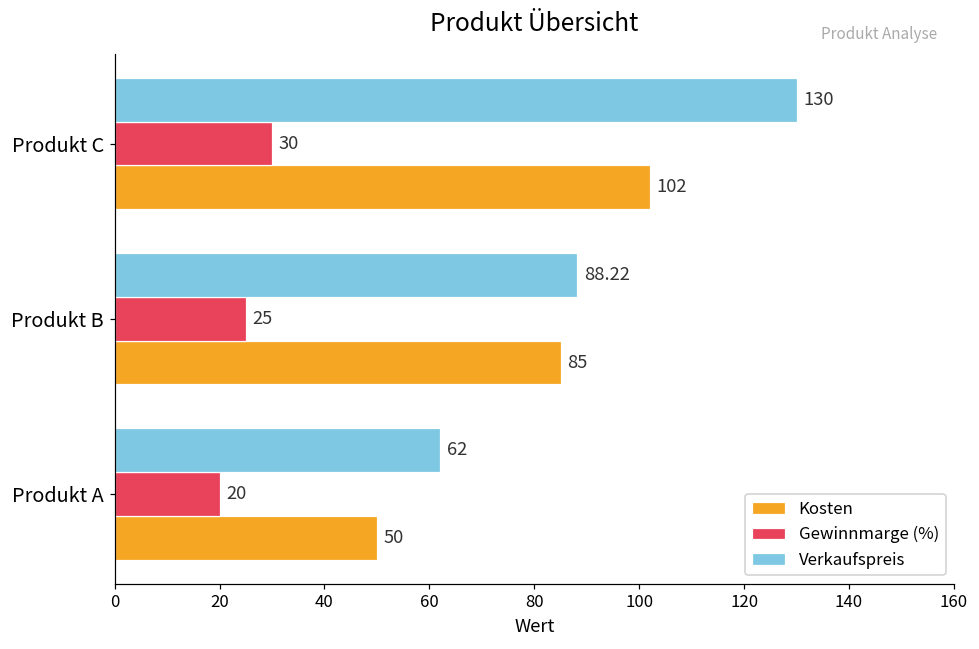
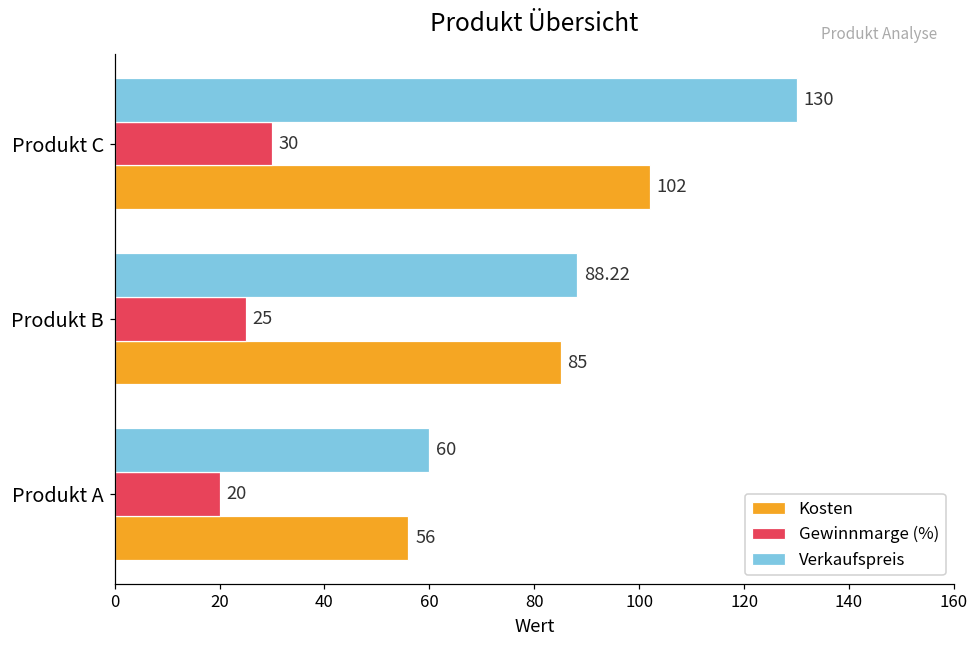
Verkaufspreis, Produkt A: 62 -> 60
Kosten, Produkt A: 50 -> 56
